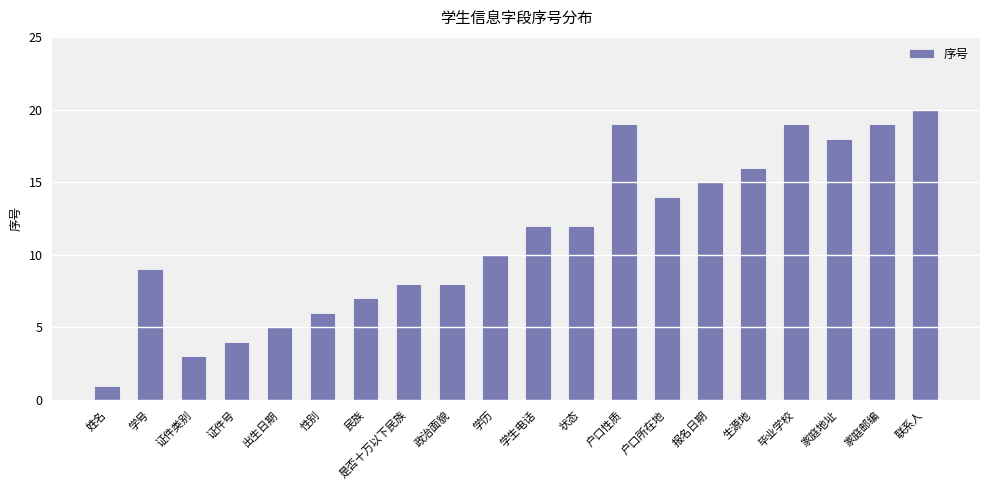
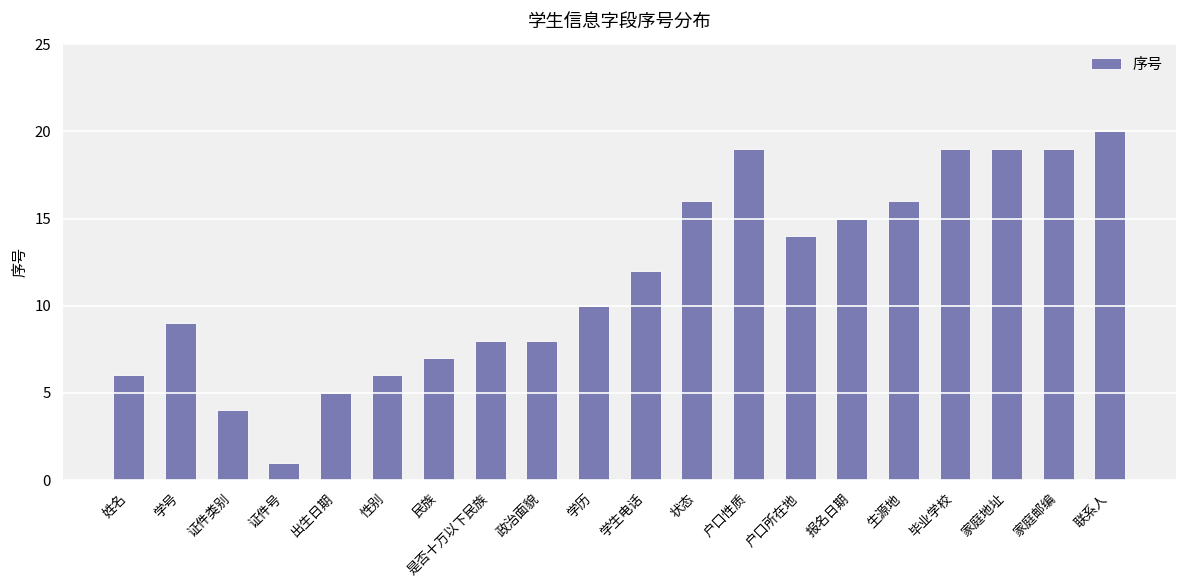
姓名: 1 -> 6
证件类别: 3 -> 4
证件号: 4 -> 1
状态: 12 -> 16
家庭地址: 18 -> 19
